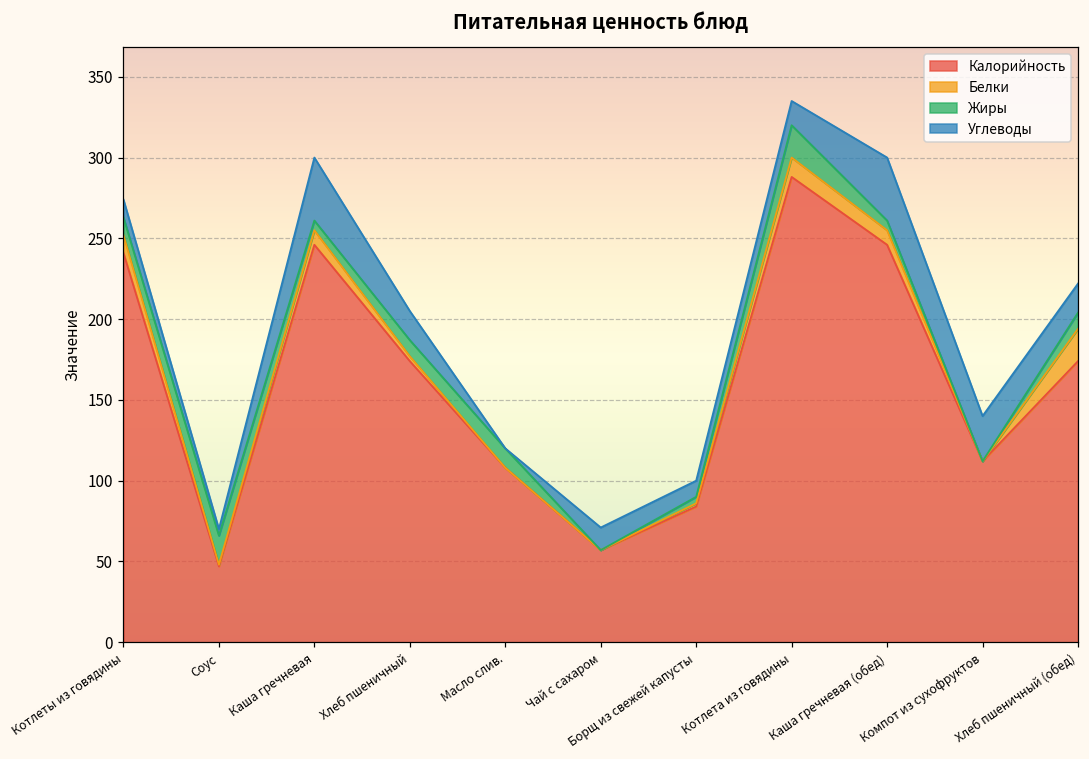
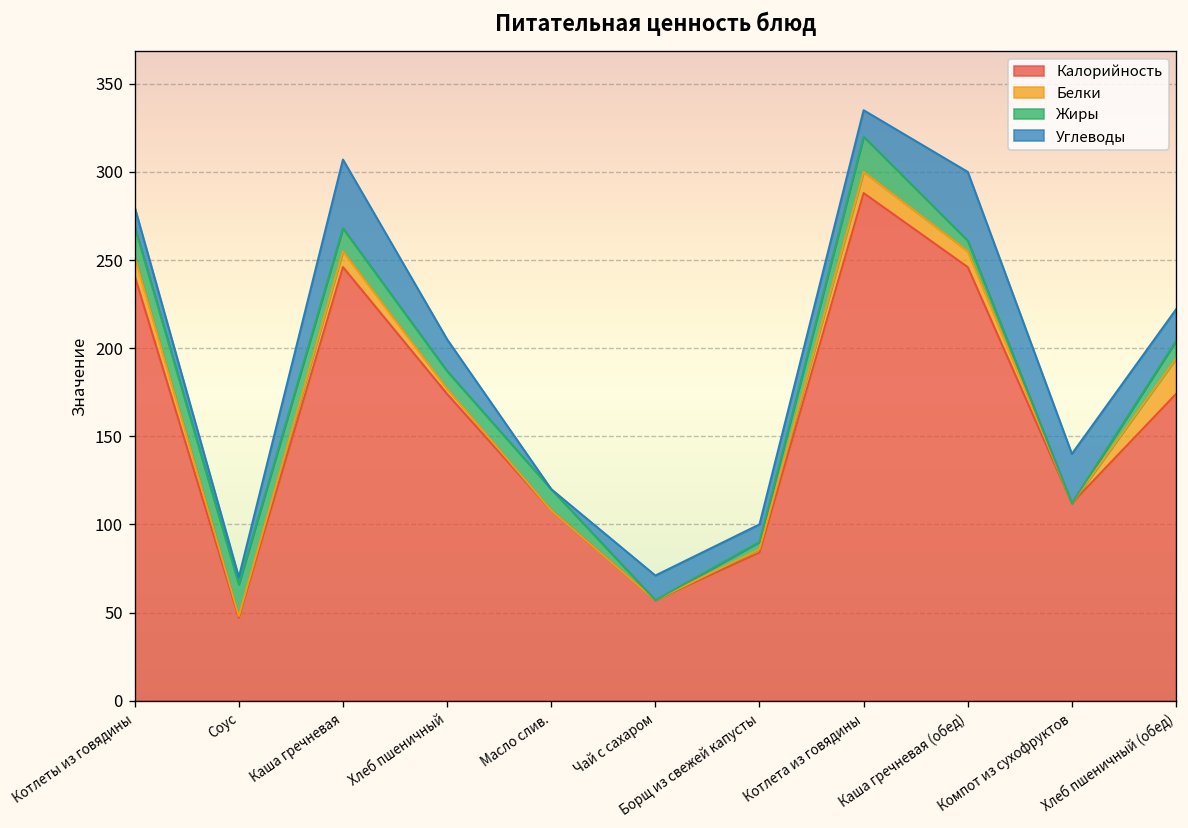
Жиры, Котлеты из говядины: 11 -> 17
Жиры, Каша гречневая: 6 -> 13
